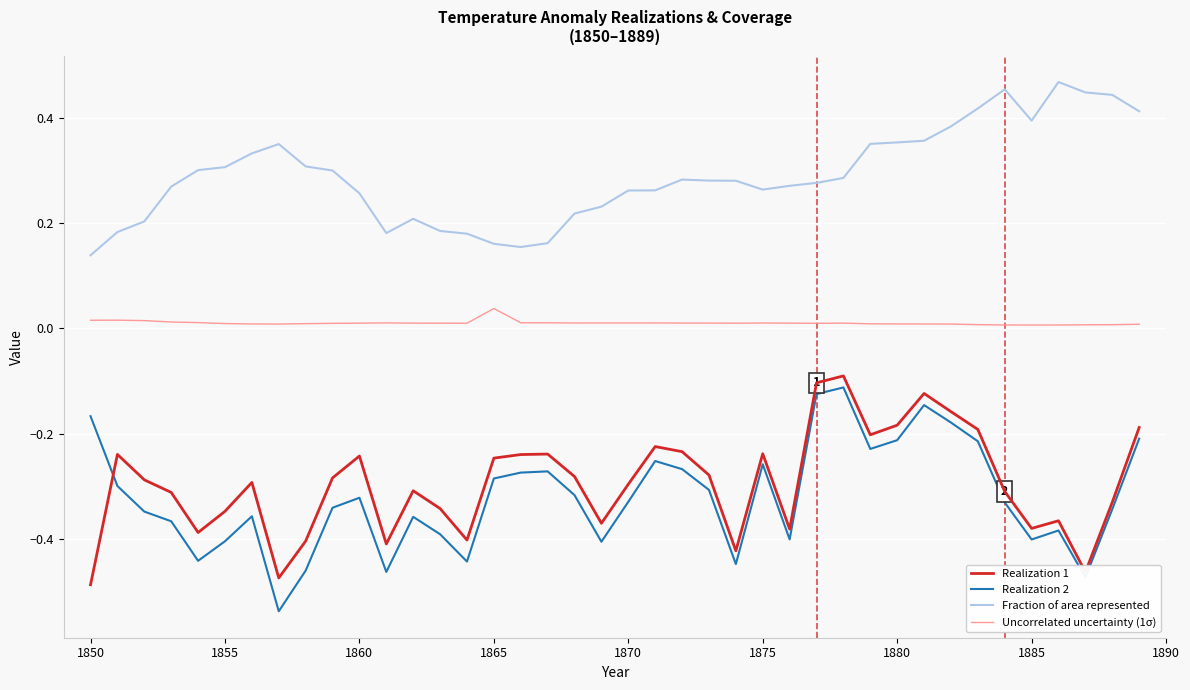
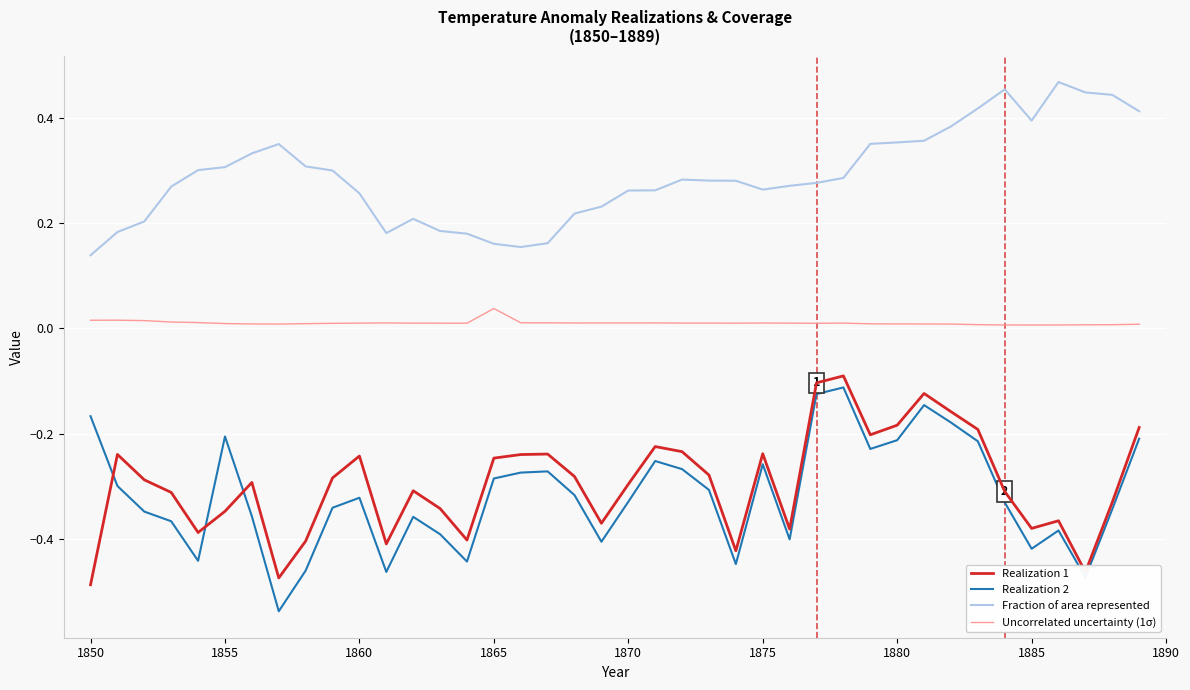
Realization 2, 1855: -0.40 -> -0.21
Realization 2, 1885: -0.40 -> -0.42
